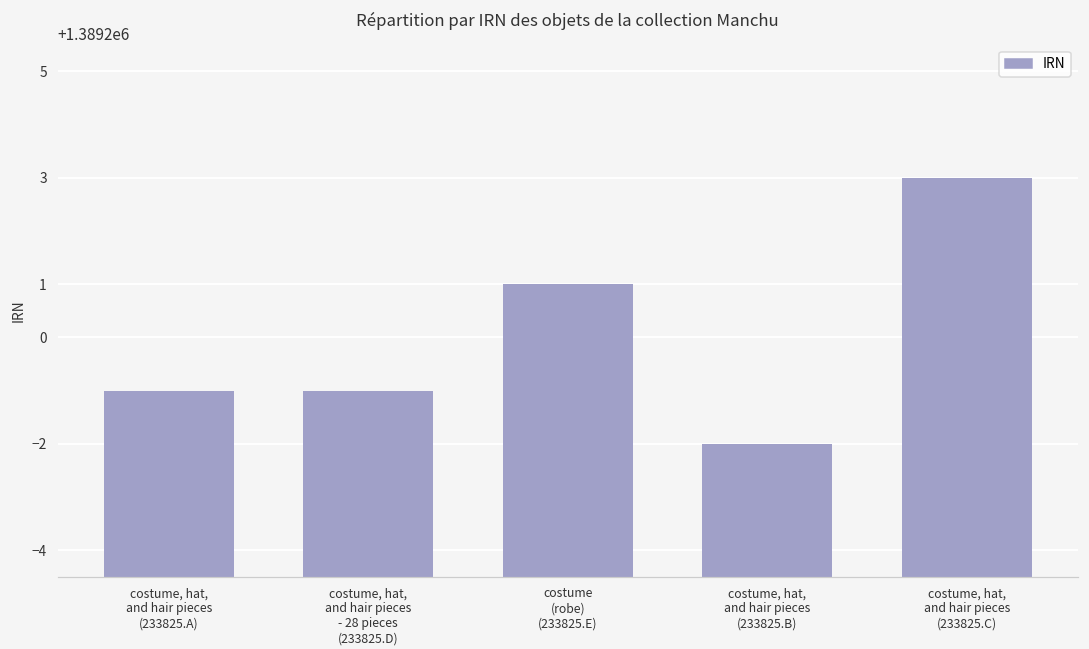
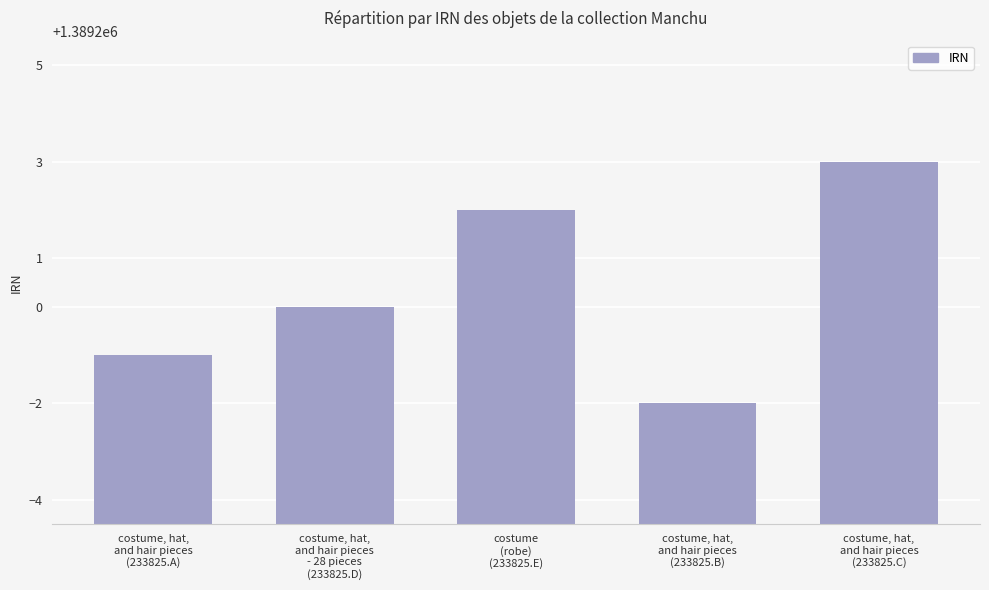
costume, hat, and hair pieces - 28 pieces (233825.D): 1389199 -> 1389200
costume (robe) (233825.E): 1389201 -> 1389202
